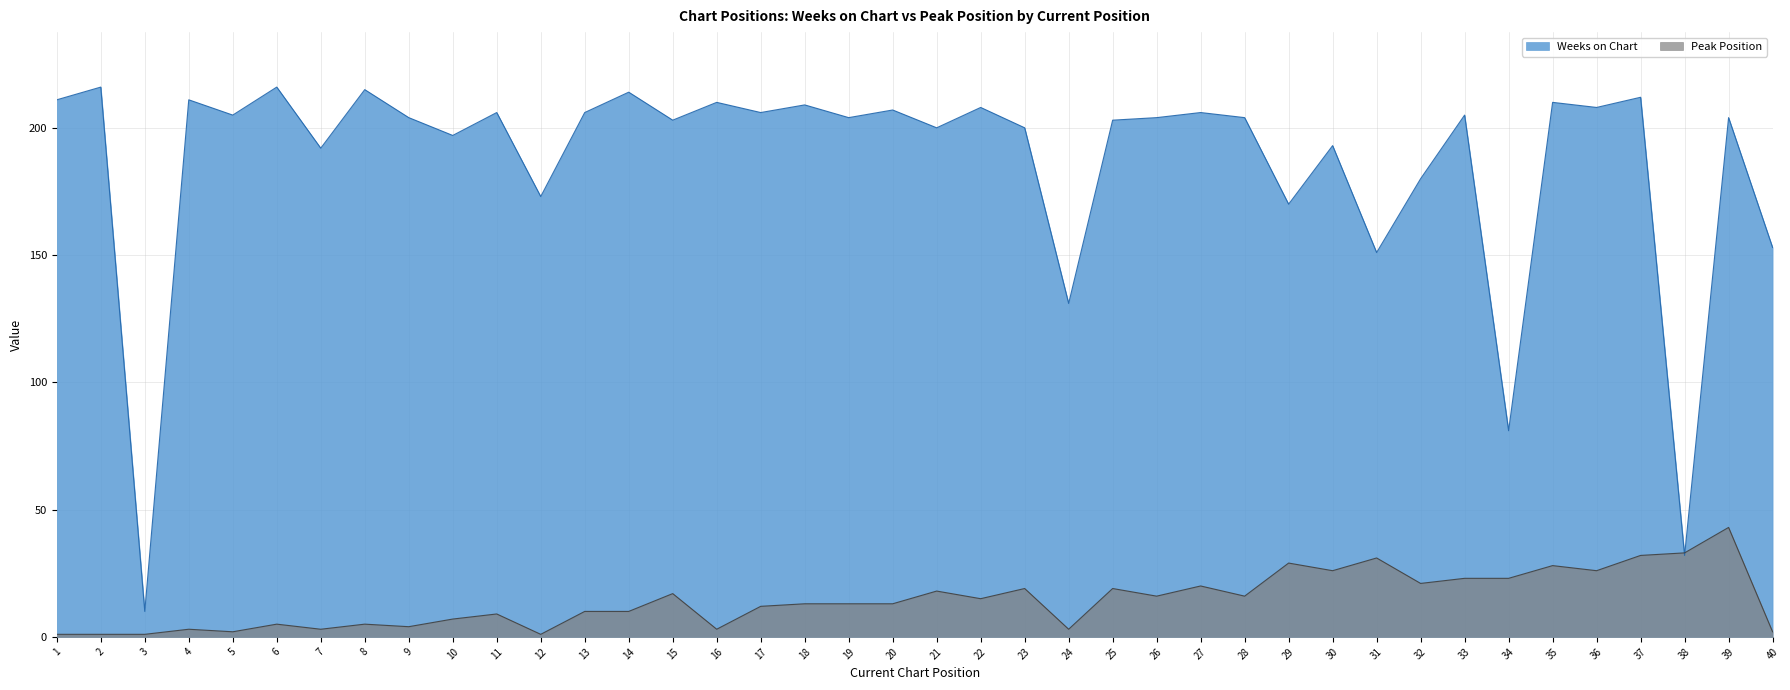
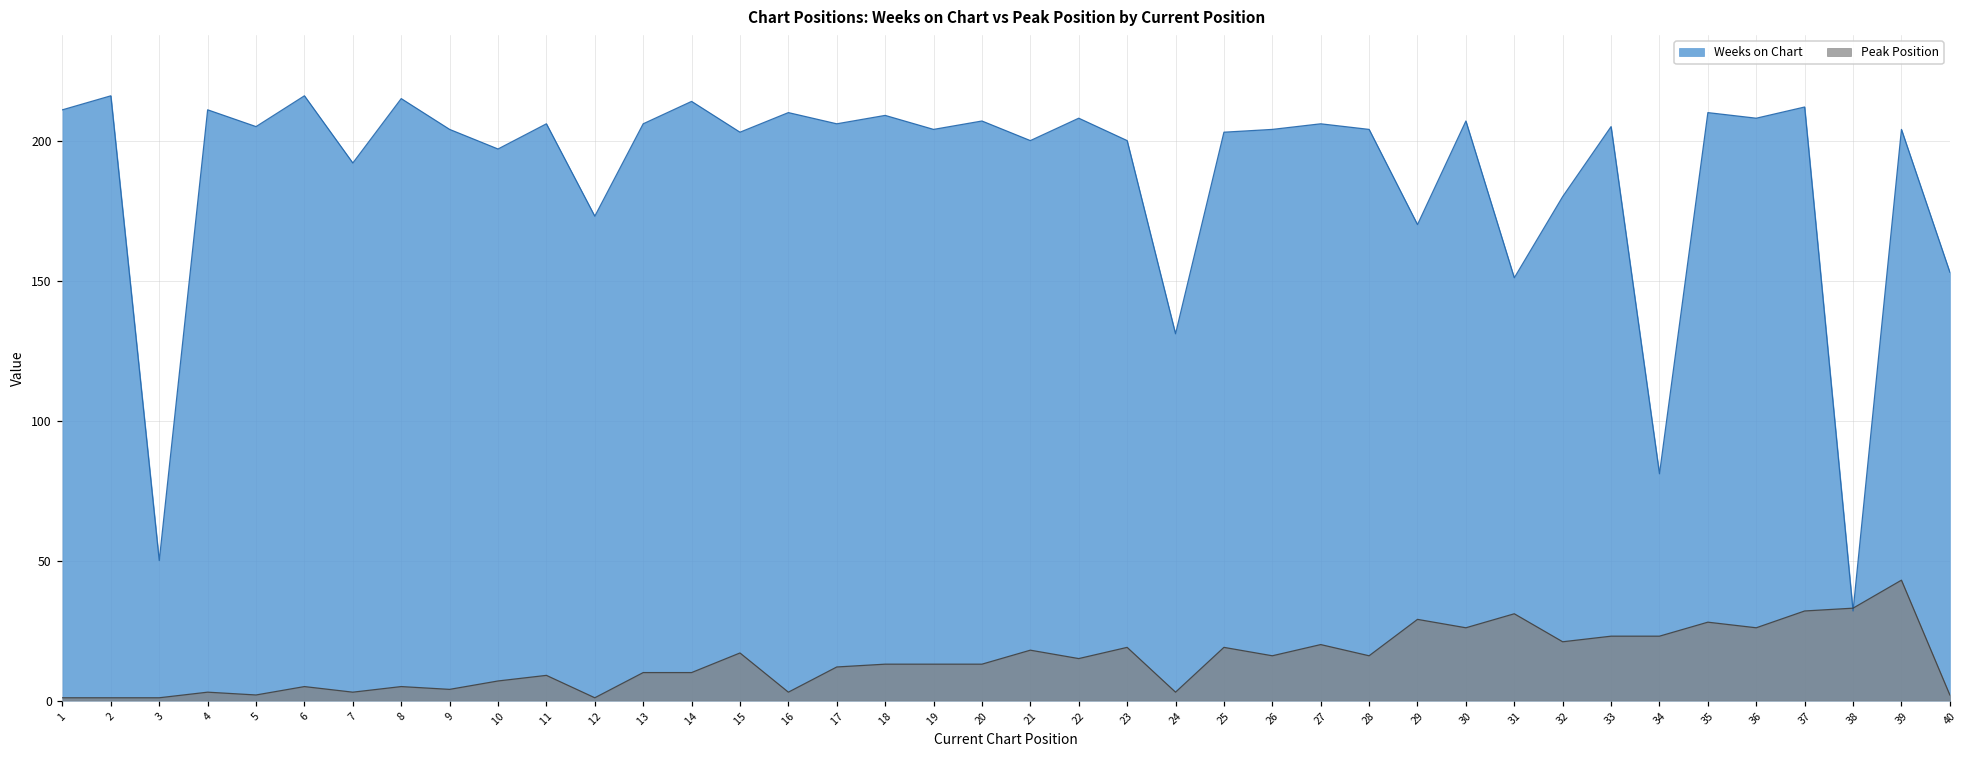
Weeks on Chart, 3: 10 -> 50
Weeks on Chart, 30: 193 -> 207
